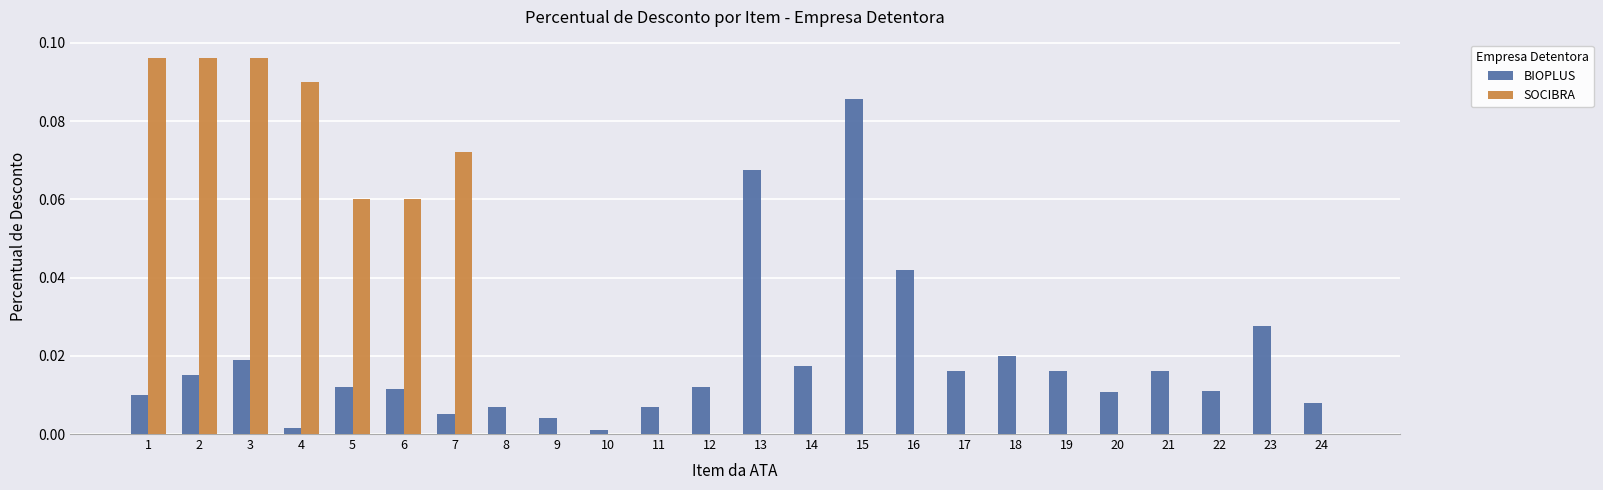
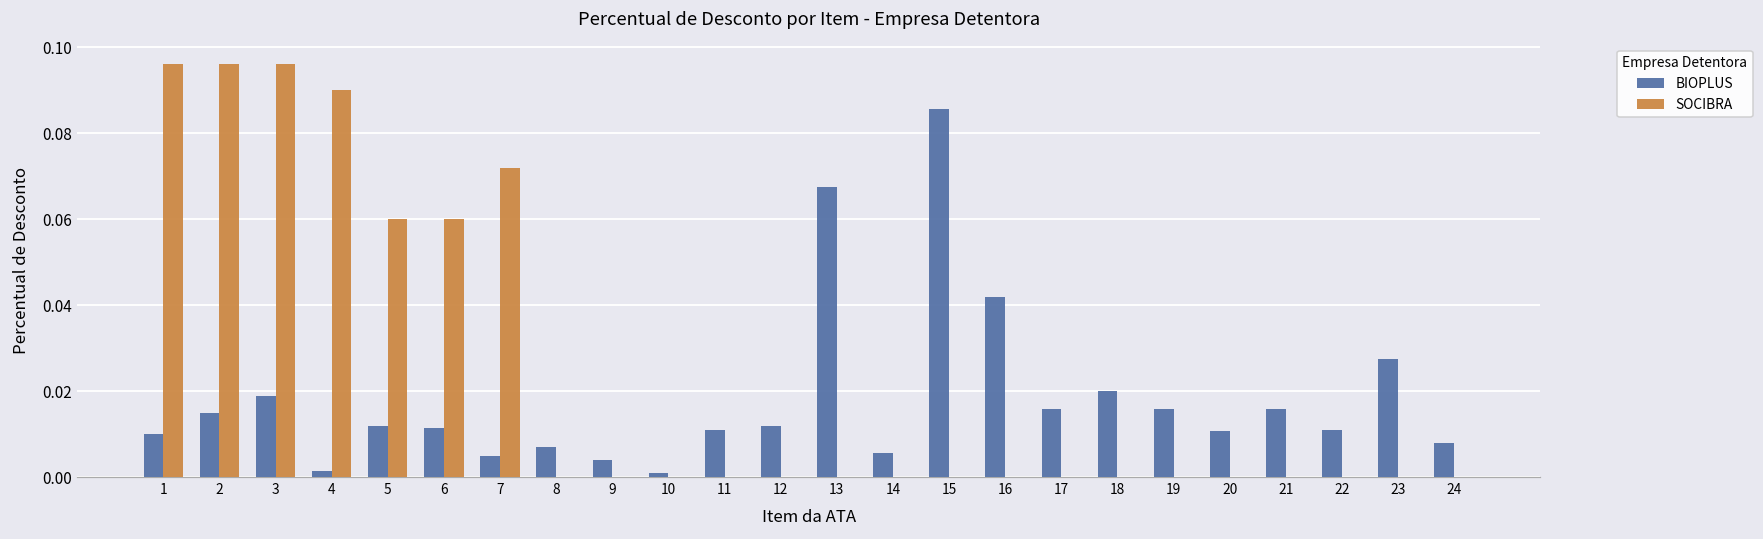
BIOPLUS, 11: 0.007 -> 0.011
BIOPLUS, 14: 0.018 -> 0.006
